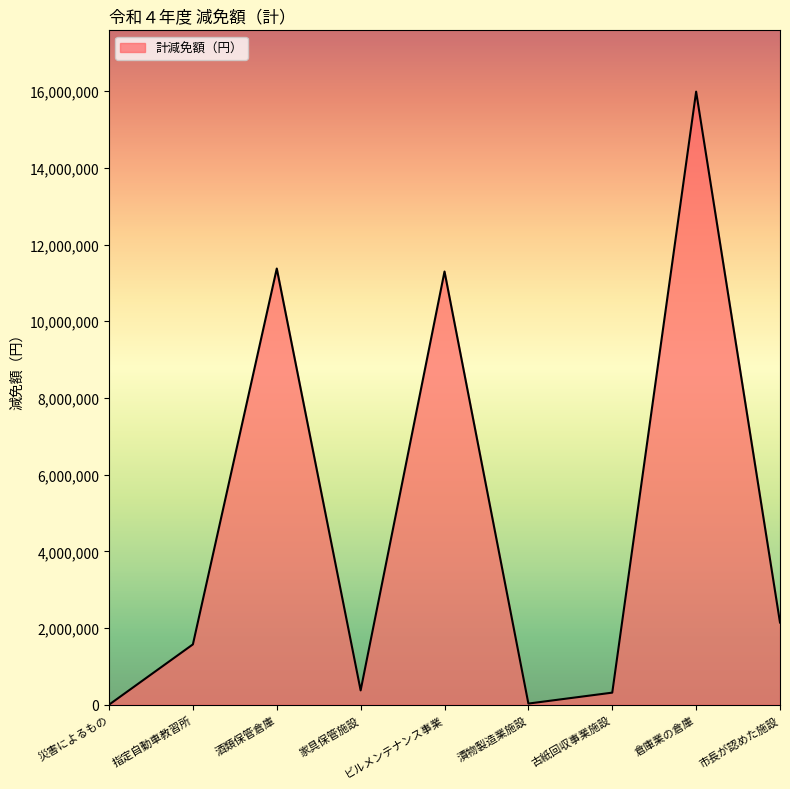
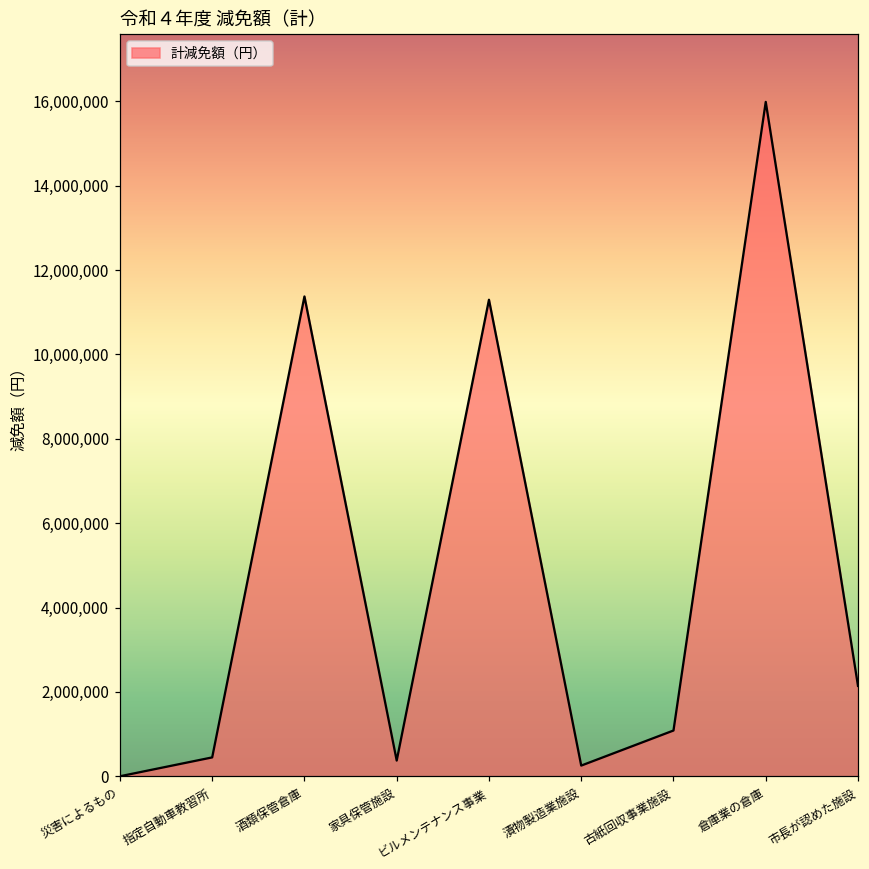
指定自動車教習所: 1,600,000 -> 400,000
漬物製造業施設: 0 -> 300,000
古紙回収事業施設: 300,000 -> 1,100,000
